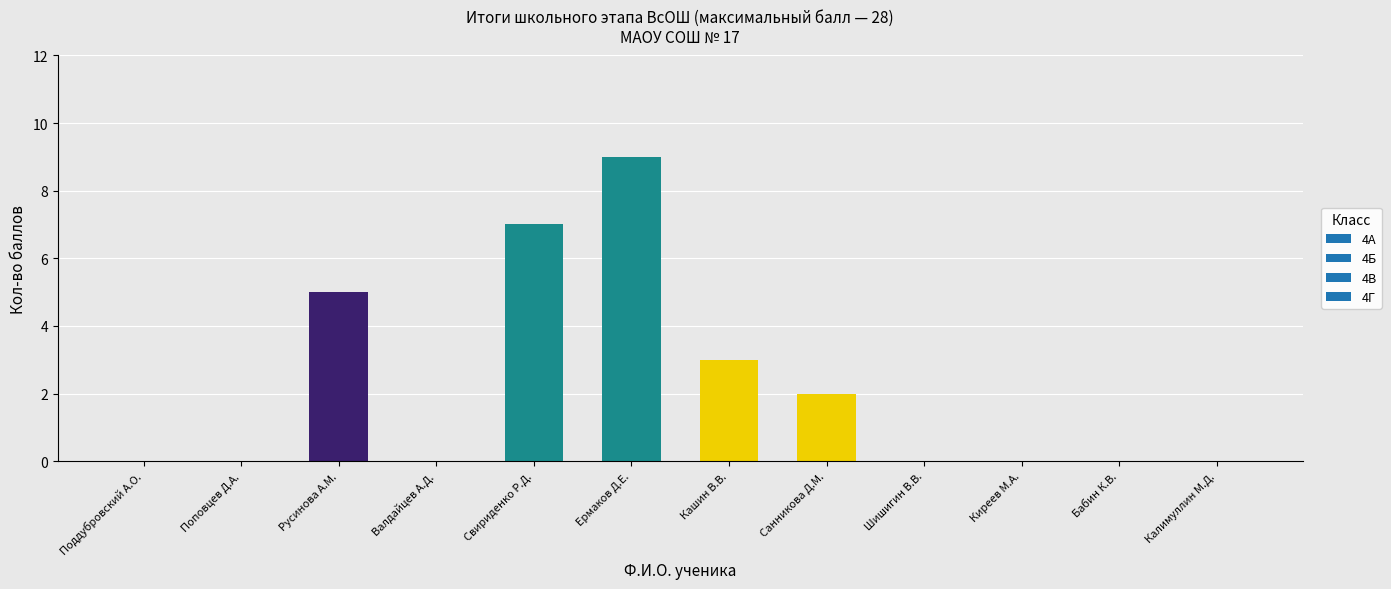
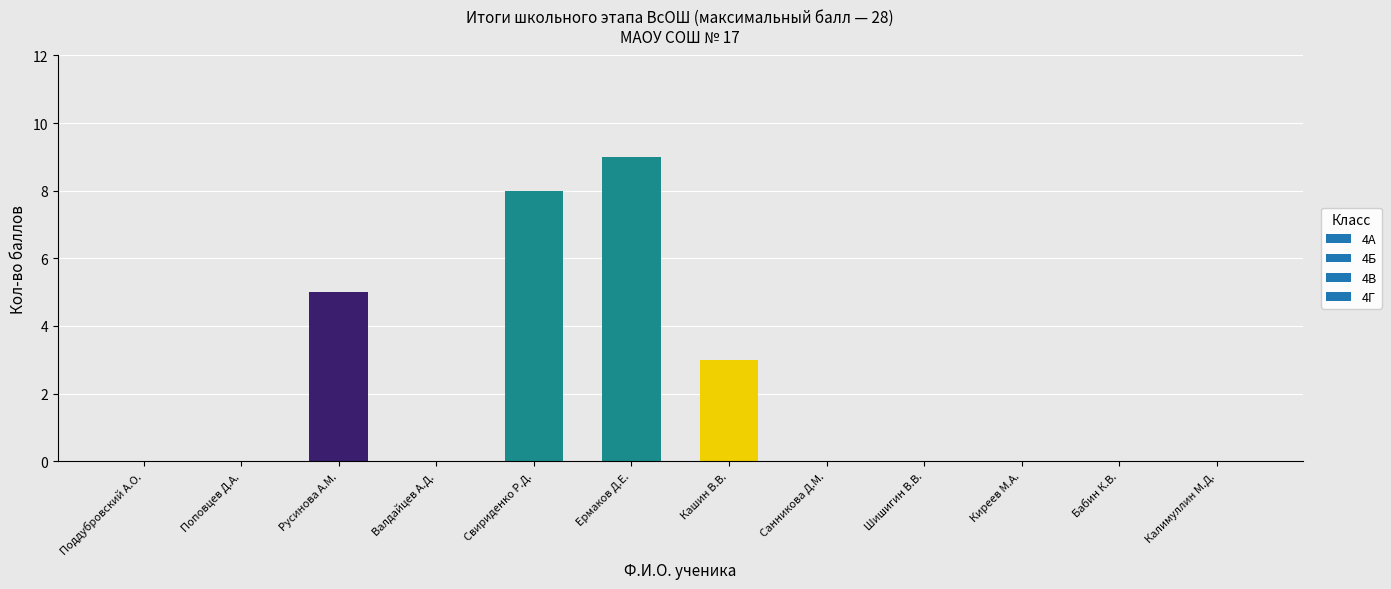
Свириденко Р.Д.: 7 -> 8
Санникова Д.М.: 2 -> 0
